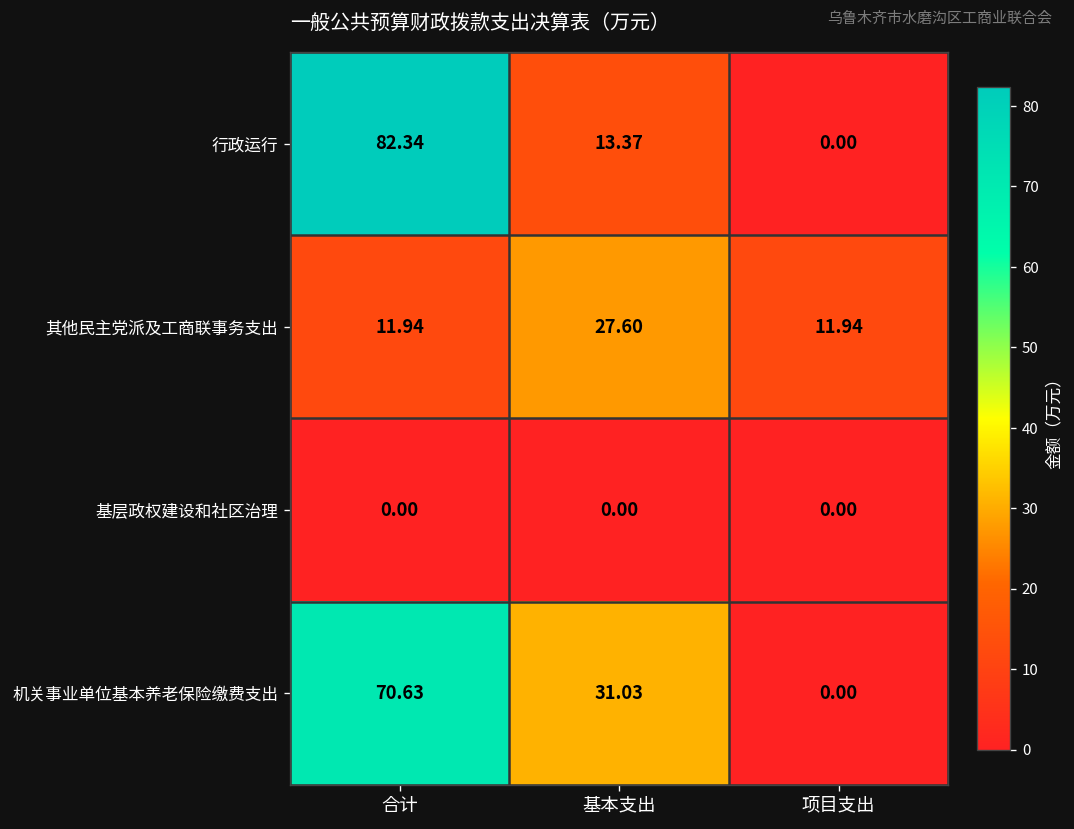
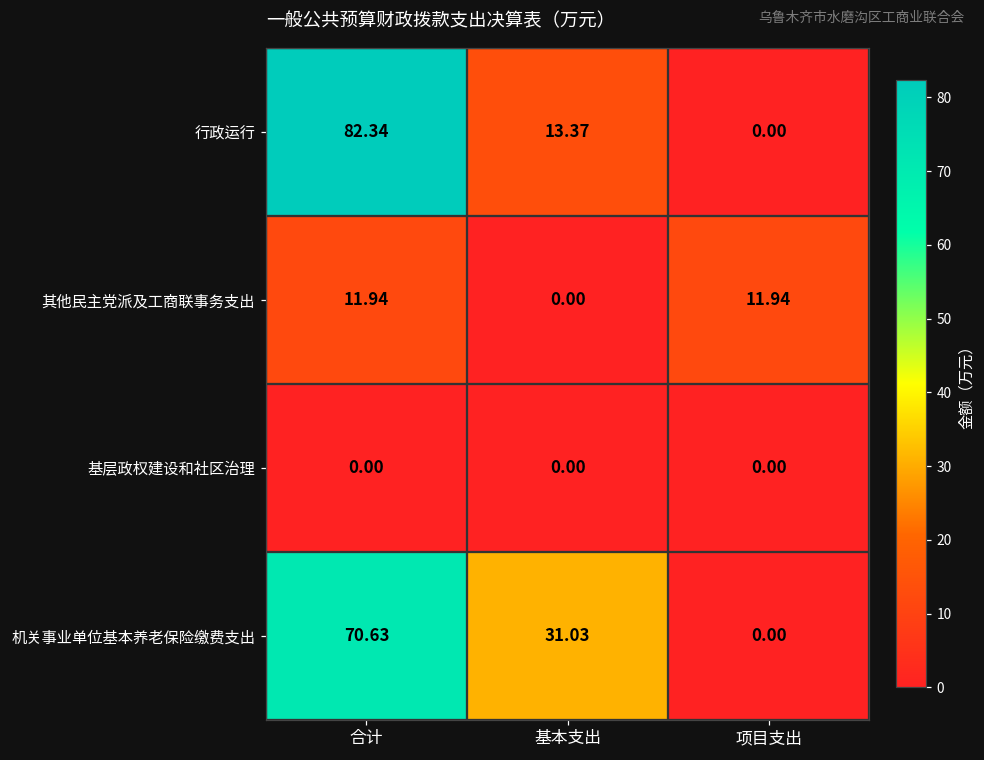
其他民主党派及工商联事务支出, 基本支出: 27.60 -> 0.00
